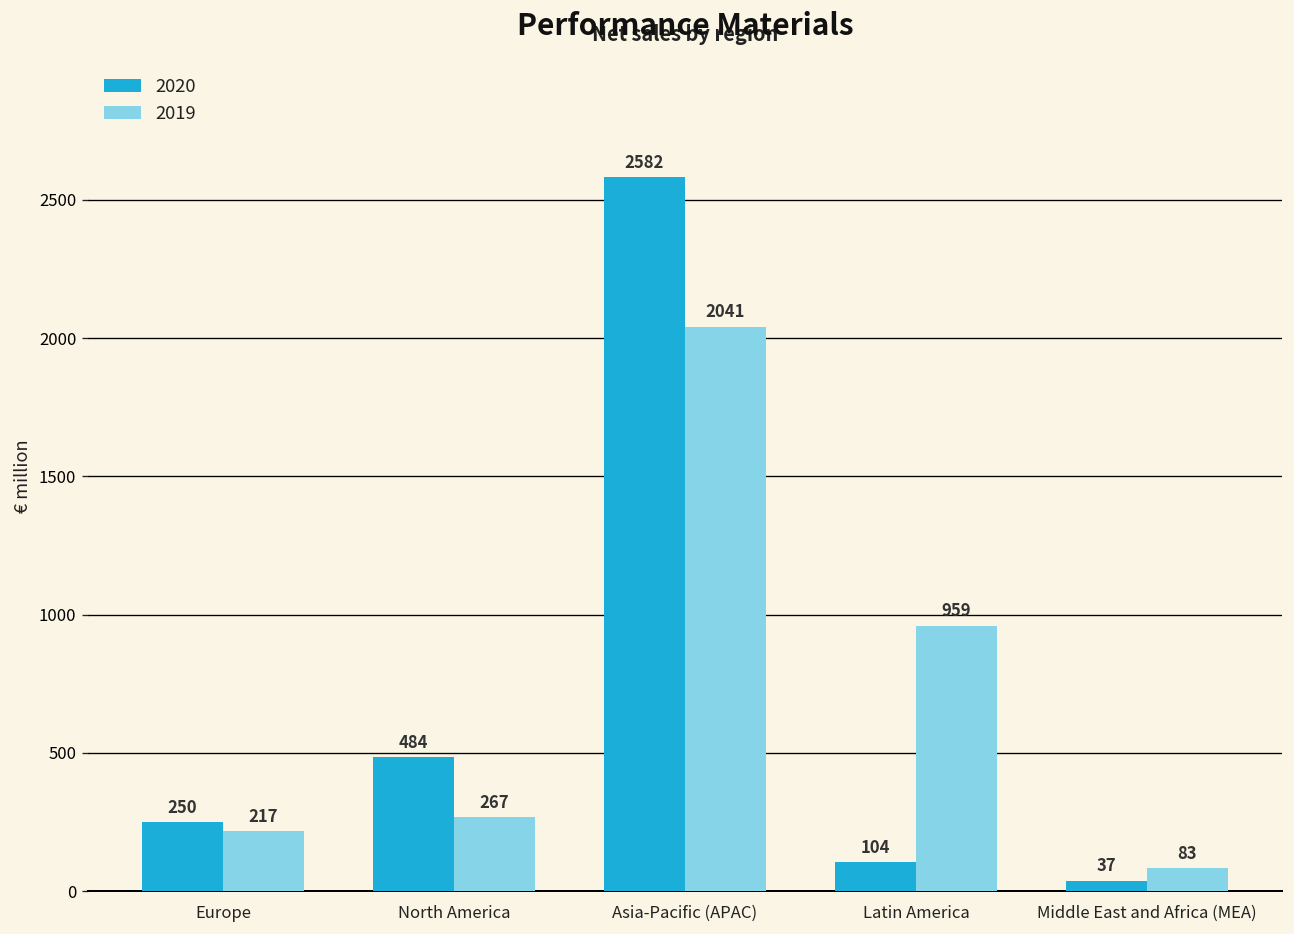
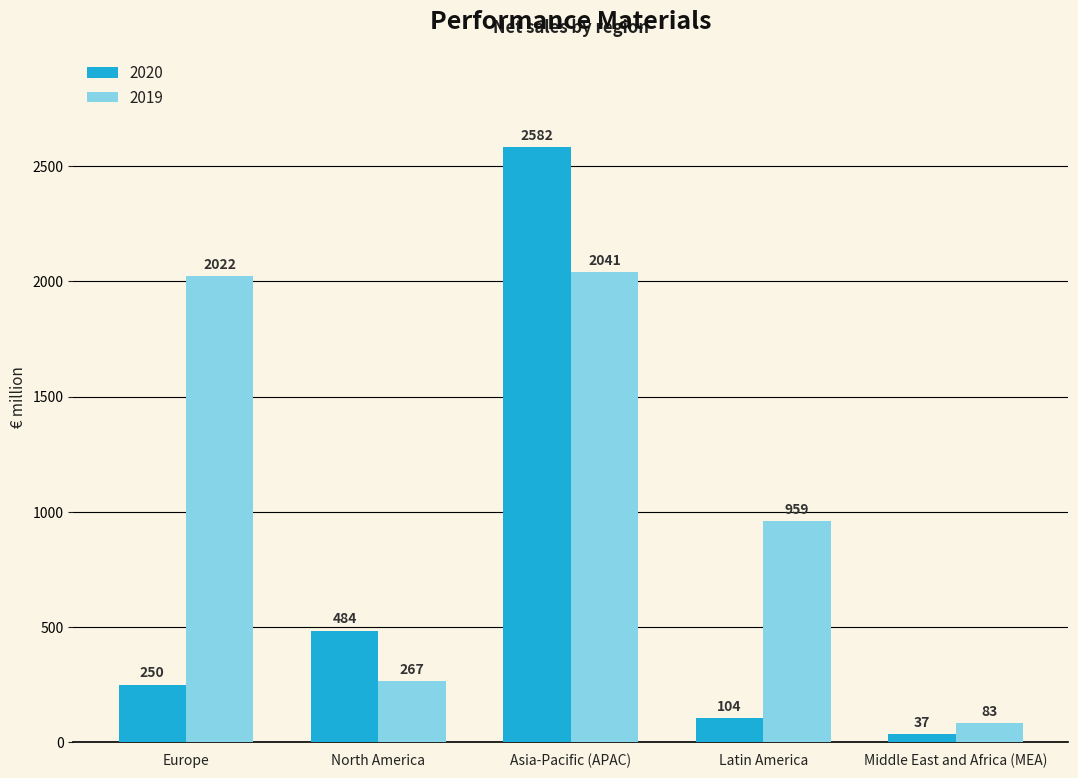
2019, Europe: 217 -> 2022
